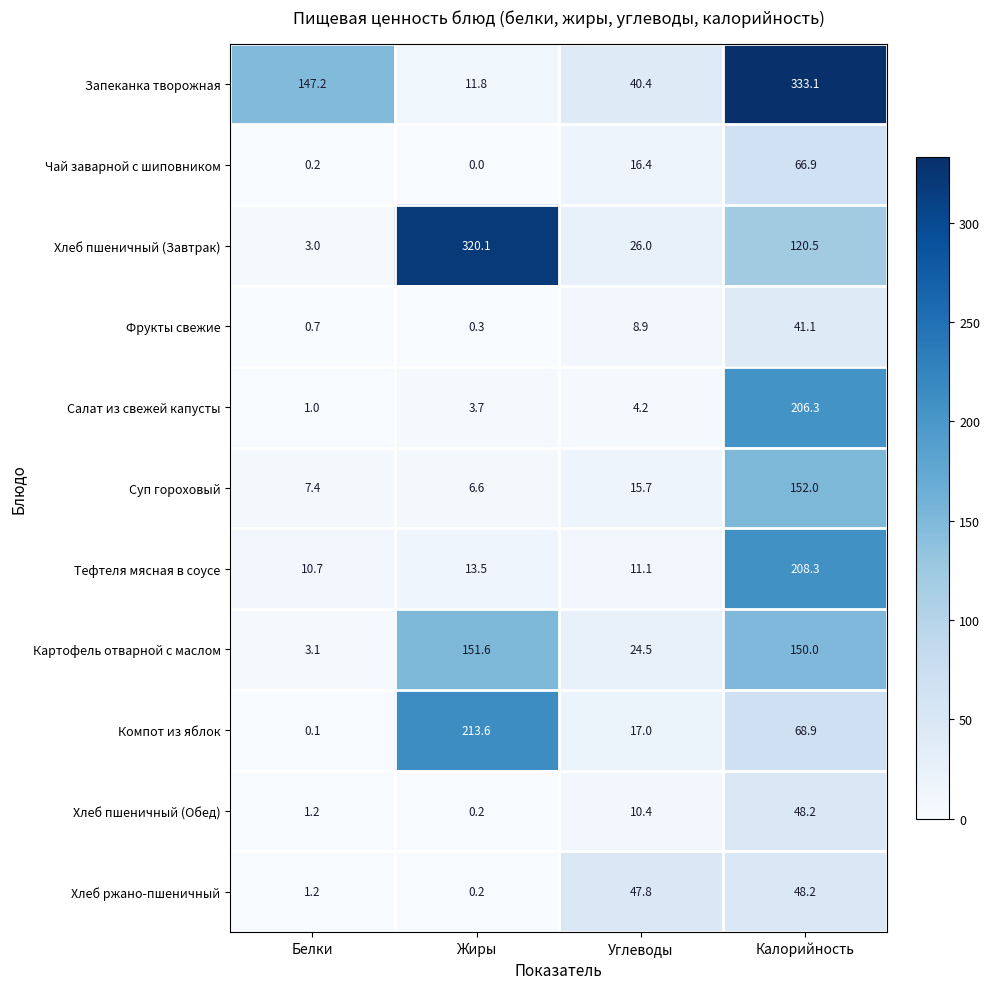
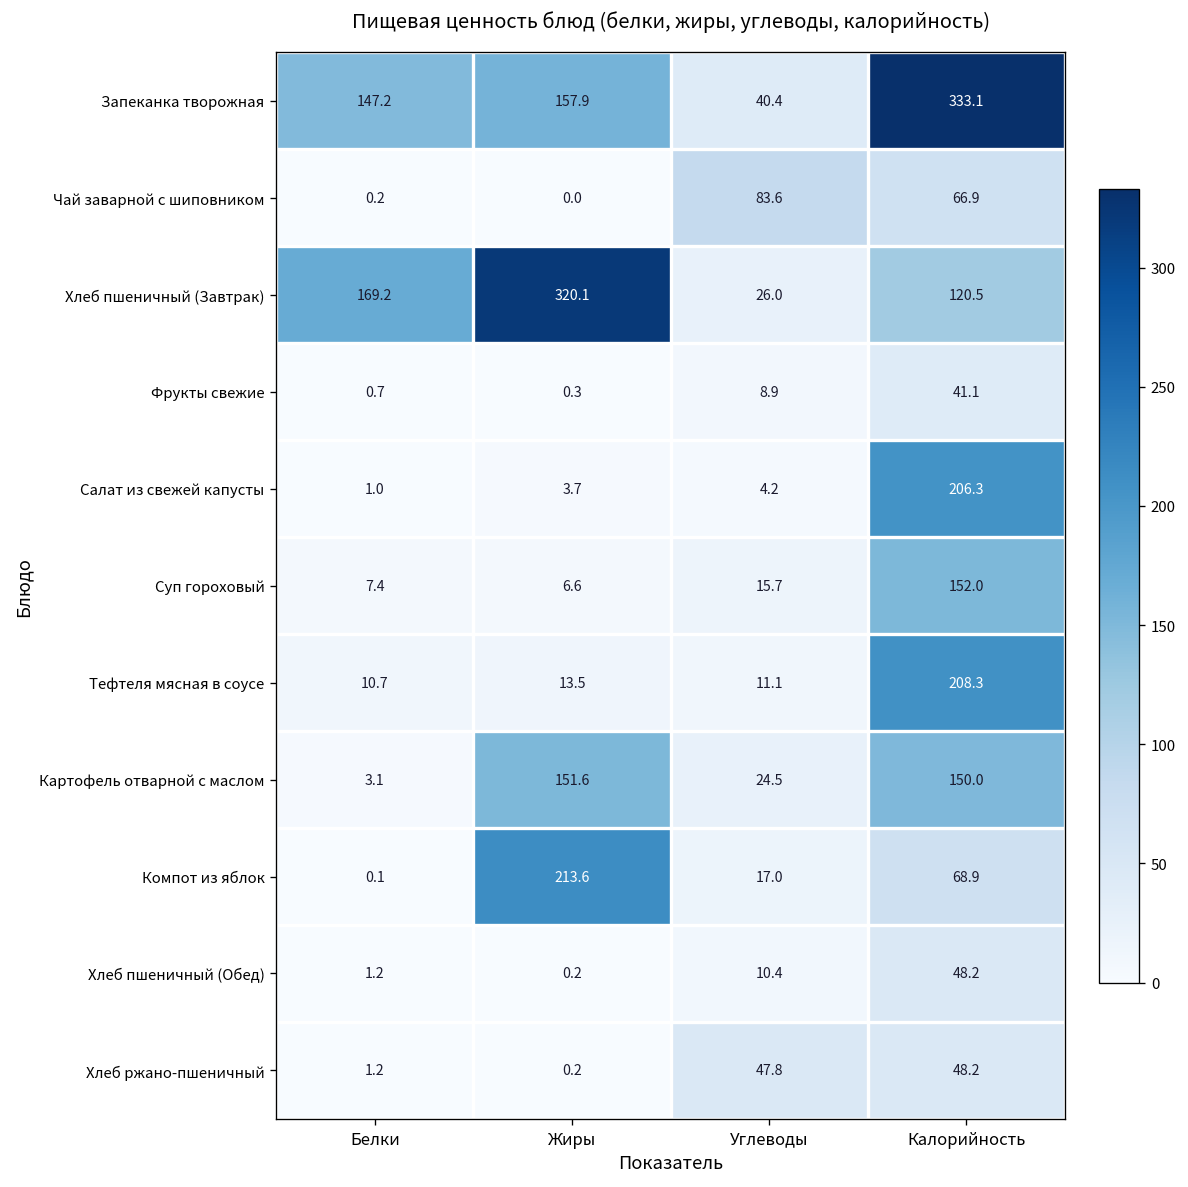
Запеканка творожная, Жиры: 11.8 -> 157.9
Чай заварной с шиповником, Углеводы: 16.4 -> 83.6
Хлеб пшеничный (Завтрак), Белки: 3.0 -> 169.2
